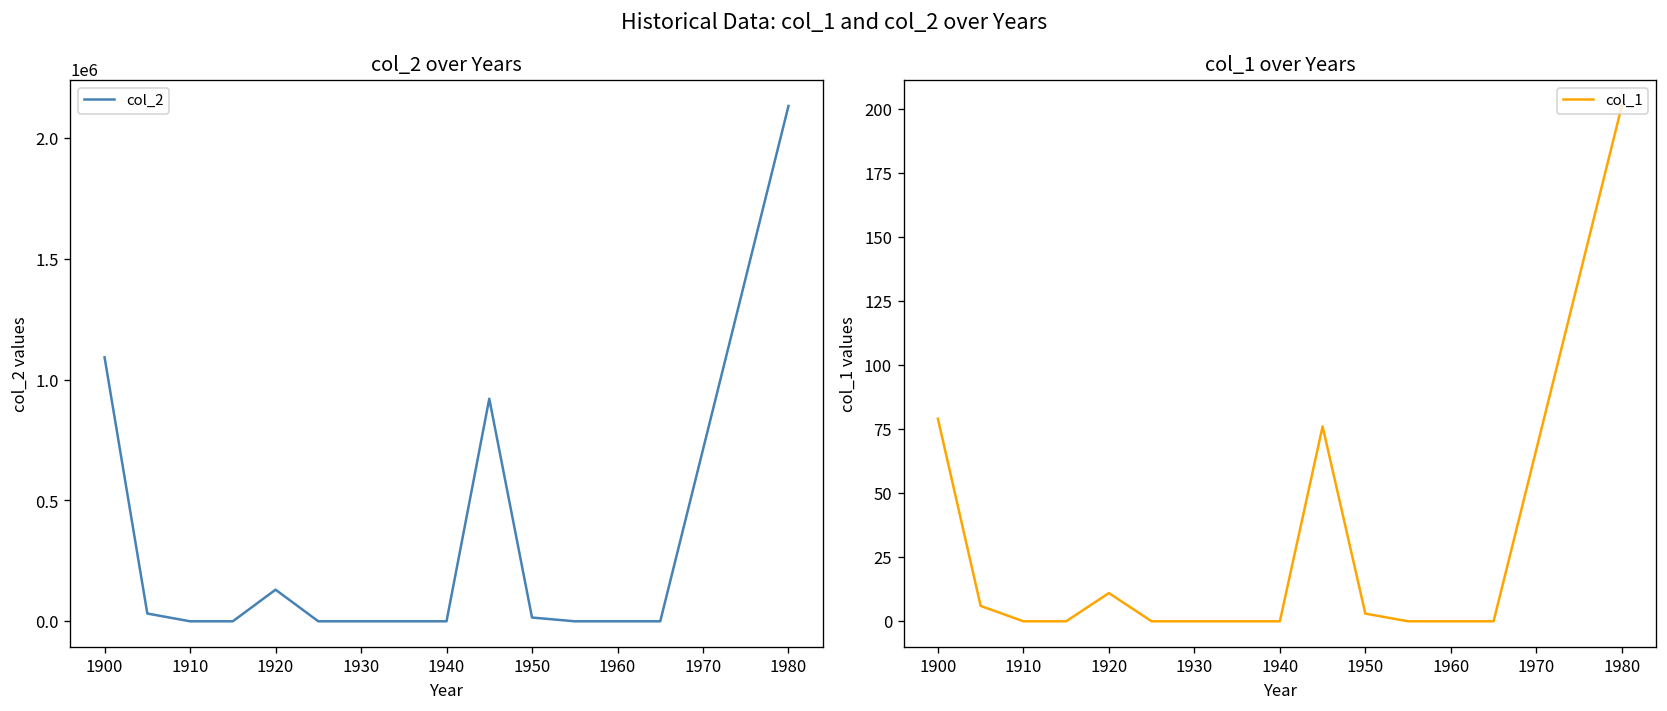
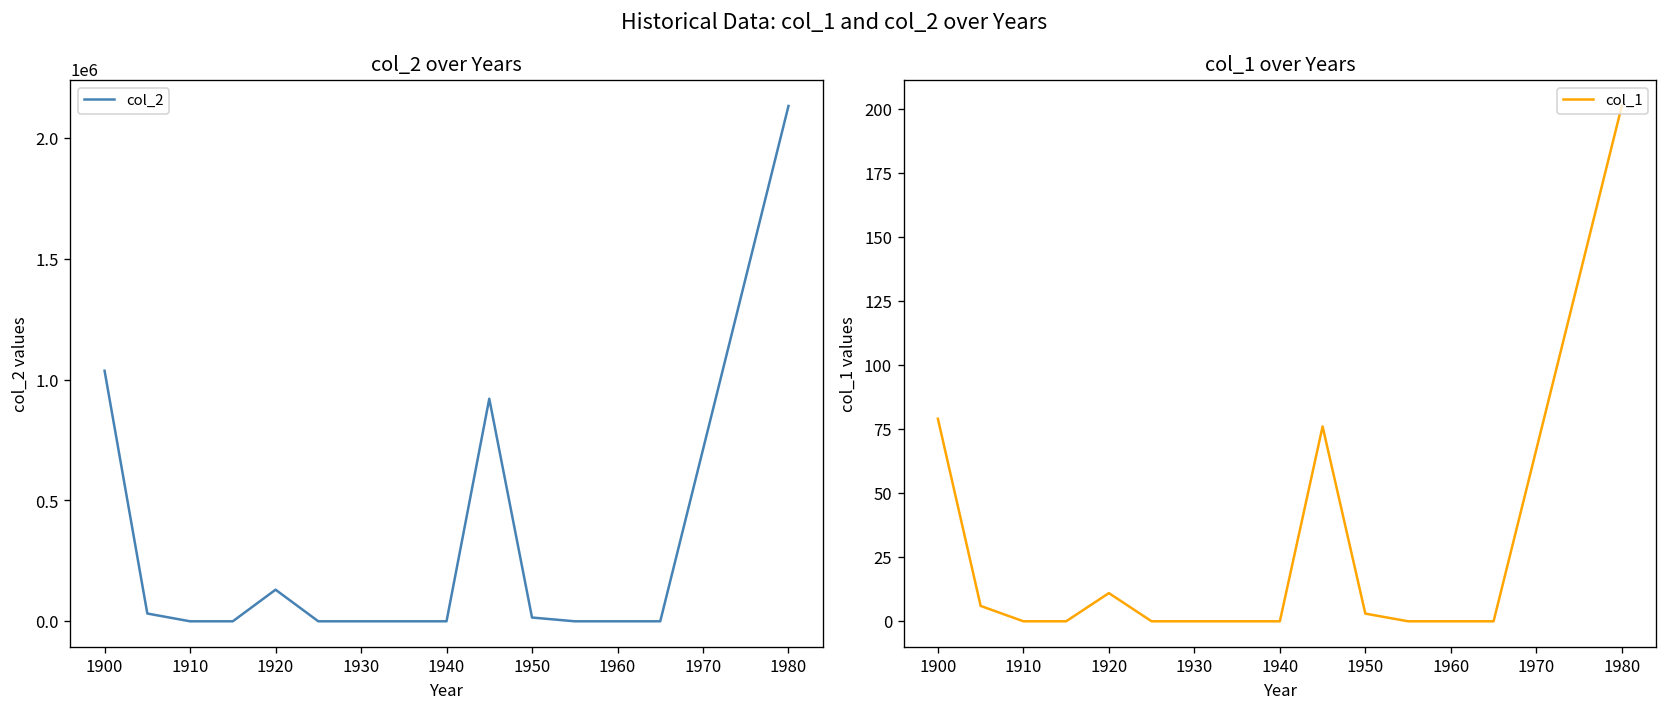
col_2 over Years, 1900: 1090000 -> 1040000
